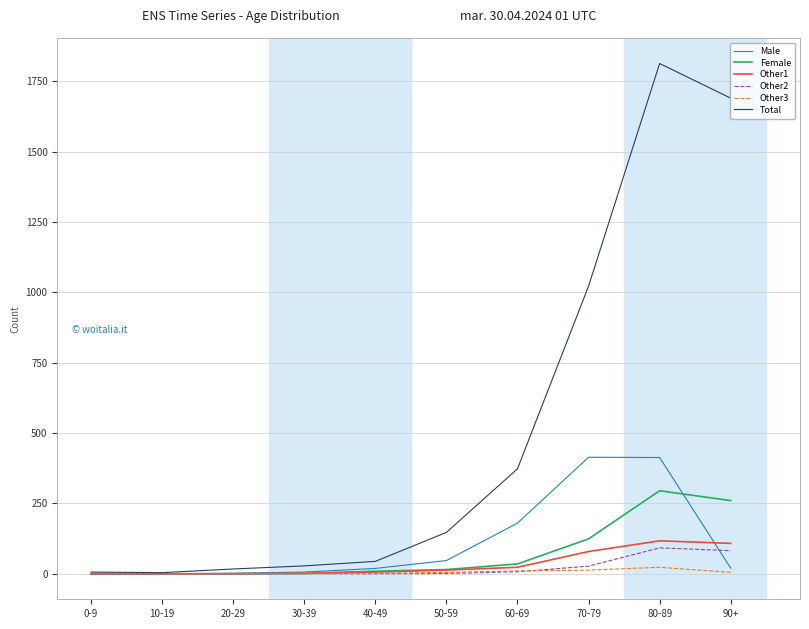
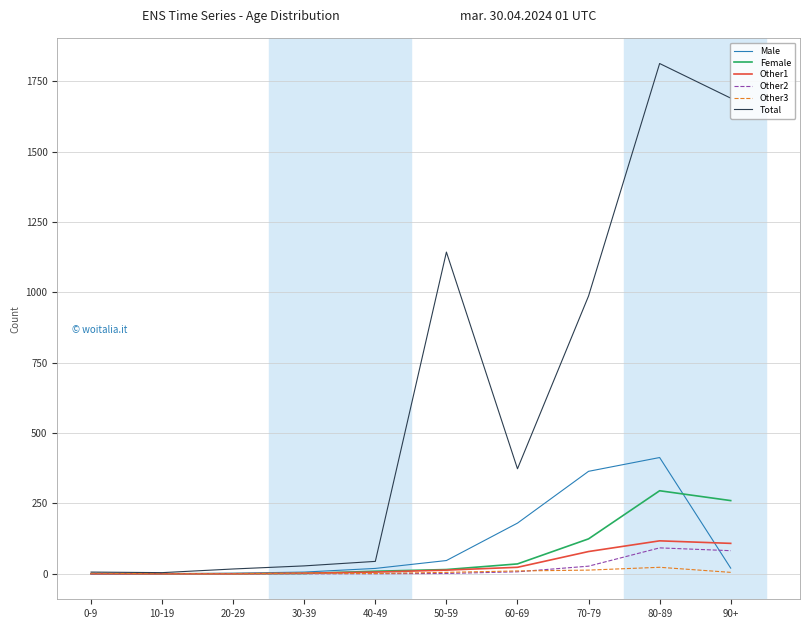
Total, 50-59: 150 -> 1140
Male, 70-79: 410 -> 360
Total, 70-79: 1020 -> 990
